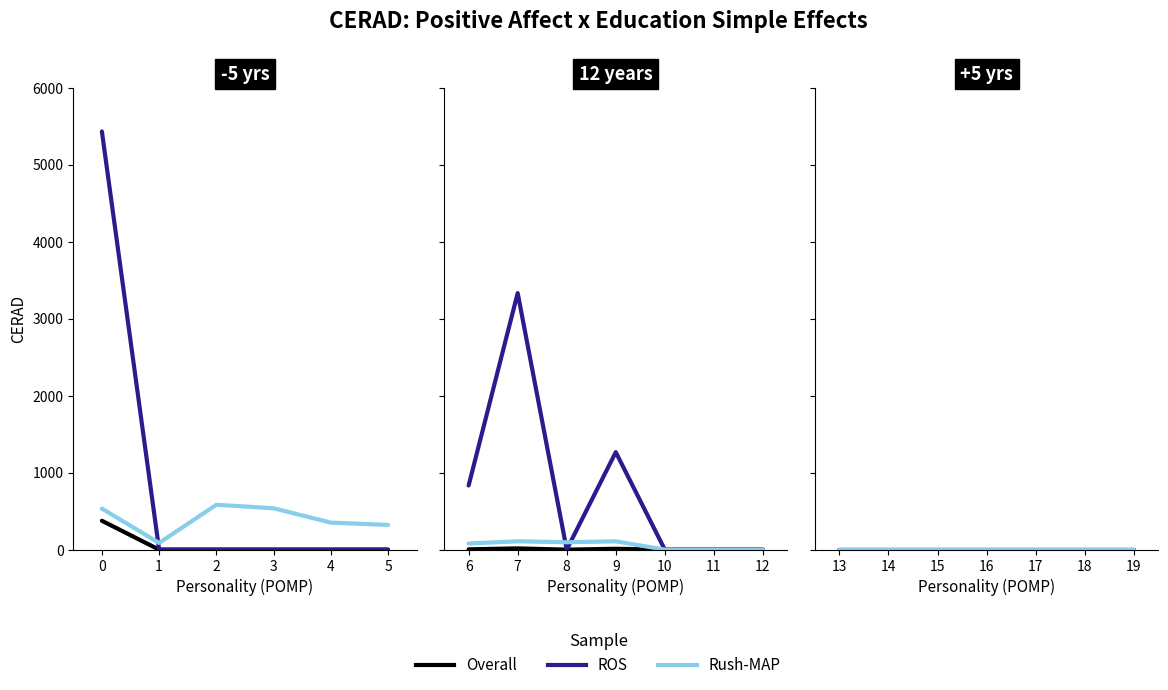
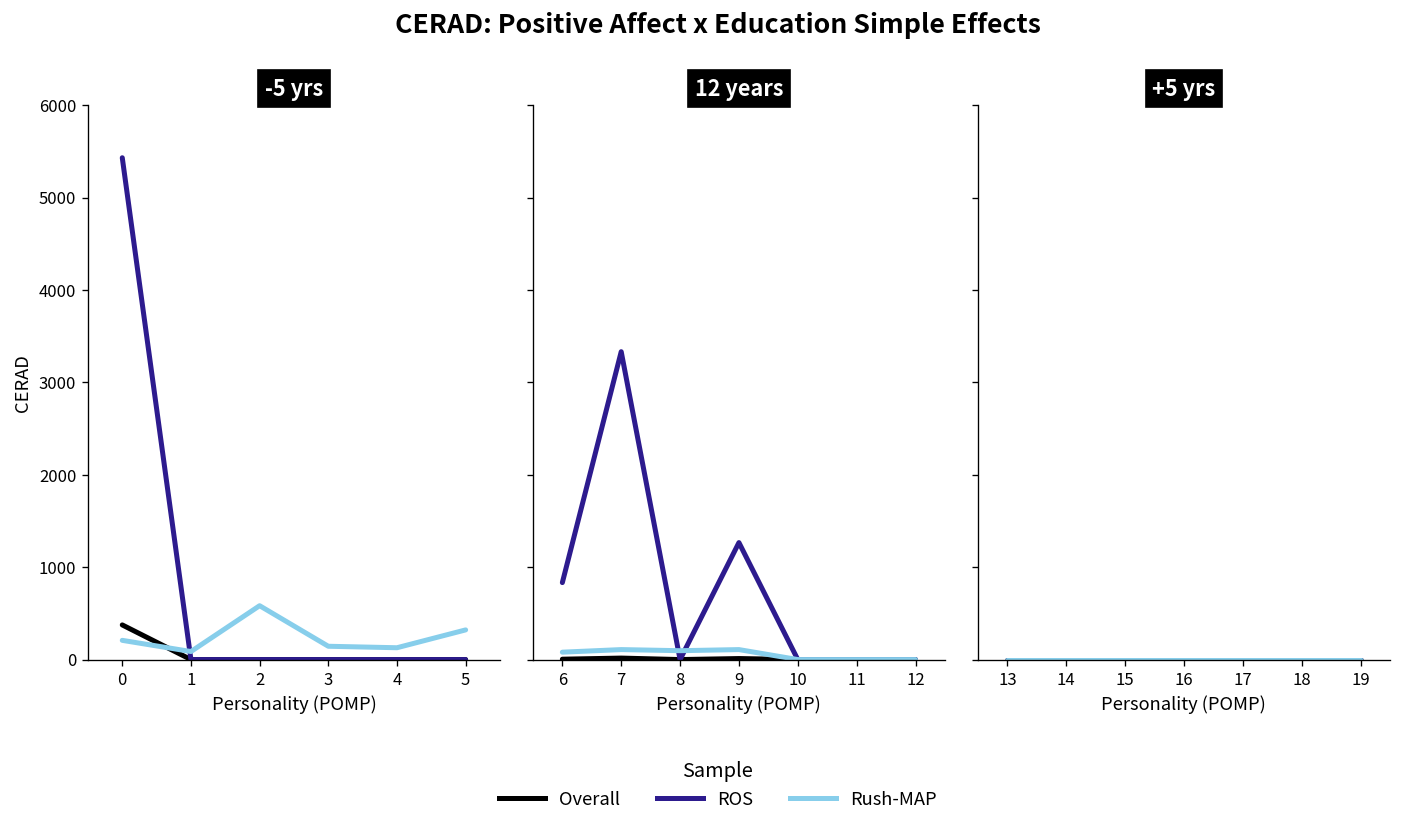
-5 yrs, Rush-MAP, 0: 500 -> 200
-5 yrs, Rush-MAP, 3: 500 -> 100
-5 yrs, Rush-MAP, 4: 400 -> 100
